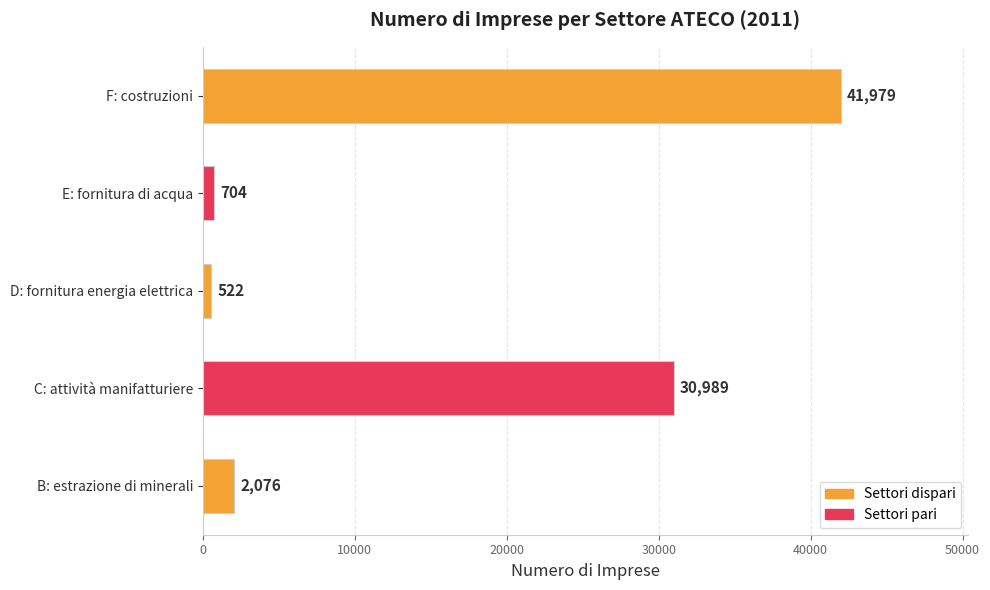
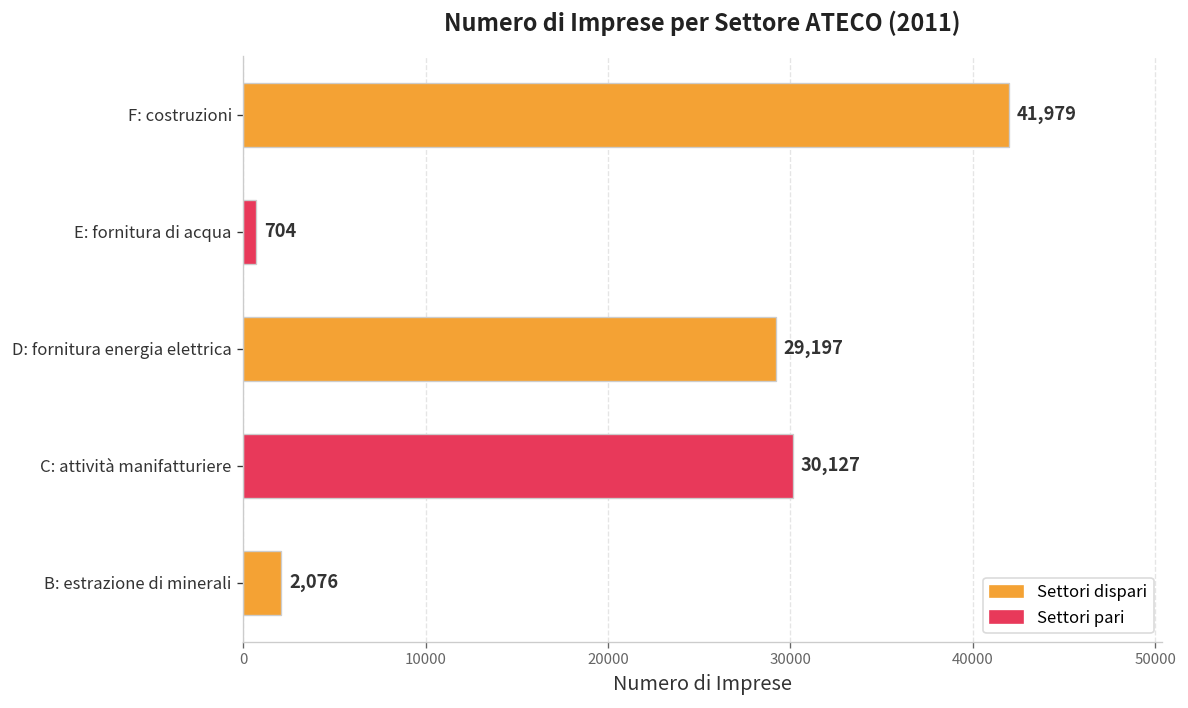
D: fornitura energia elettrica: 522 -> 29,197
C: attività manifatturiere: 30,989 -> 30,127
